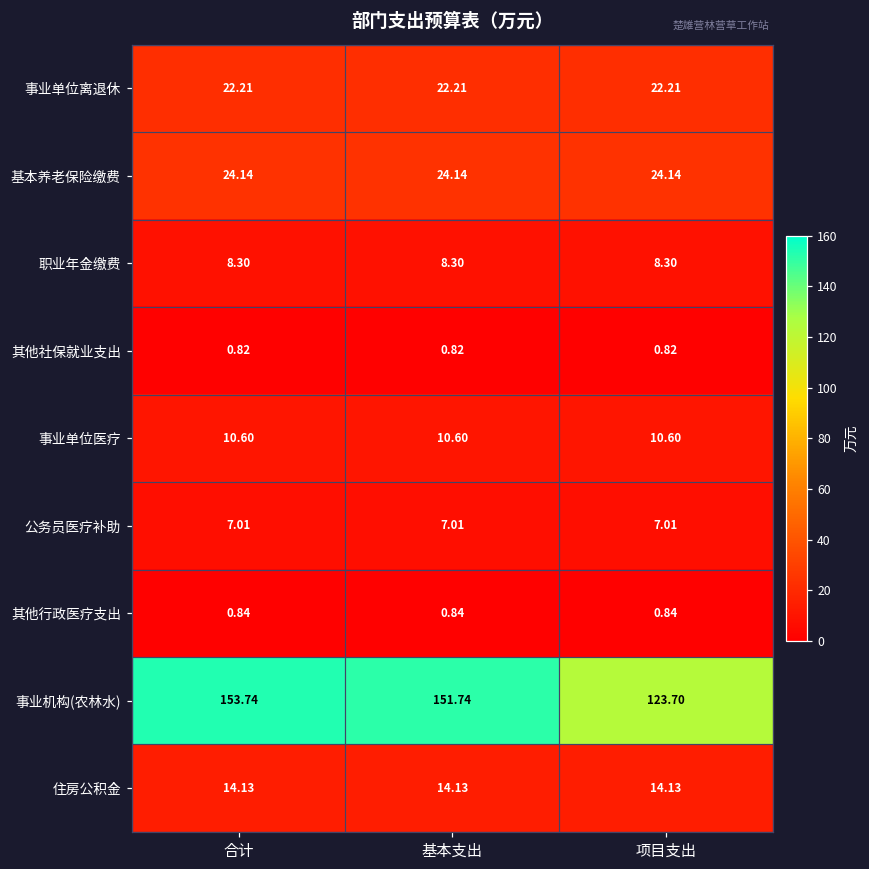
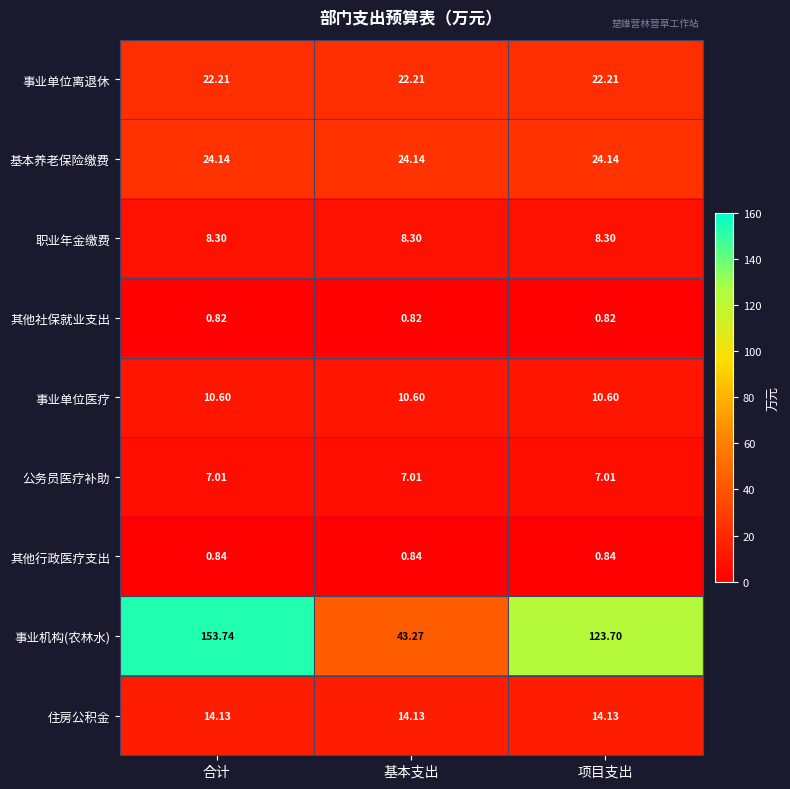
事业机构(农林水), 基本支出: 151.74 -> 43.27
